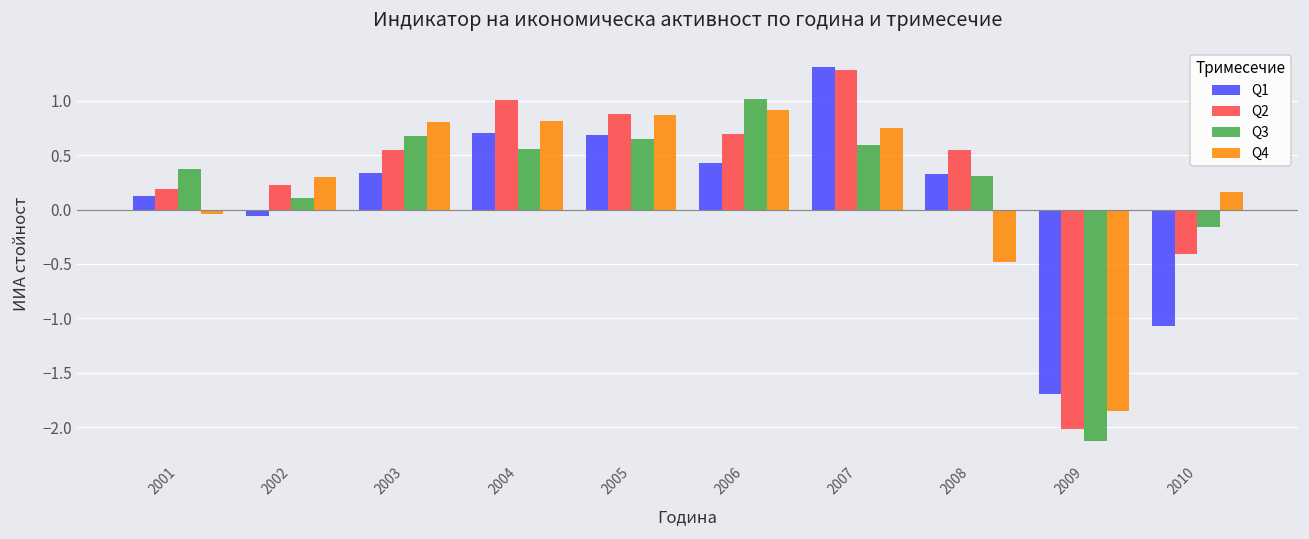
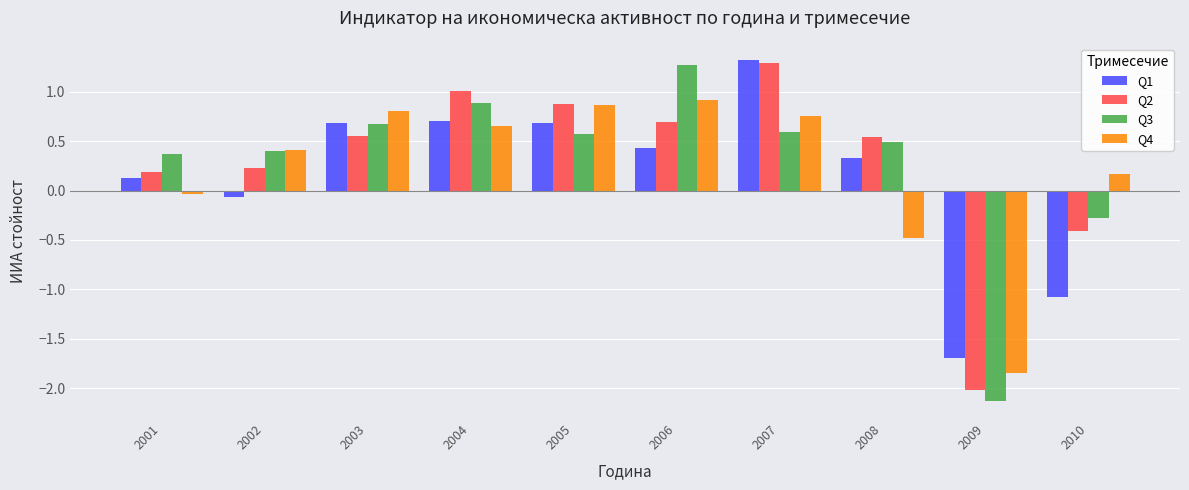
Q3, 2002: 0.1 -> 0.4
Q4, 2002: 0.3 -> 0.4
Q1, 2003: 0.3 -> 0.7
Q3, 2004: 0.6 -> 0.9
Q4, 2004: 0.8 -> 0.7
Q3, 2005: 0.7 -> 0.6
Q3, 2006: 1.0 -> 1.3
Q3, 2008: 0.3 -> 0.5
Q3, 2010: -0.2 -> -0.3
